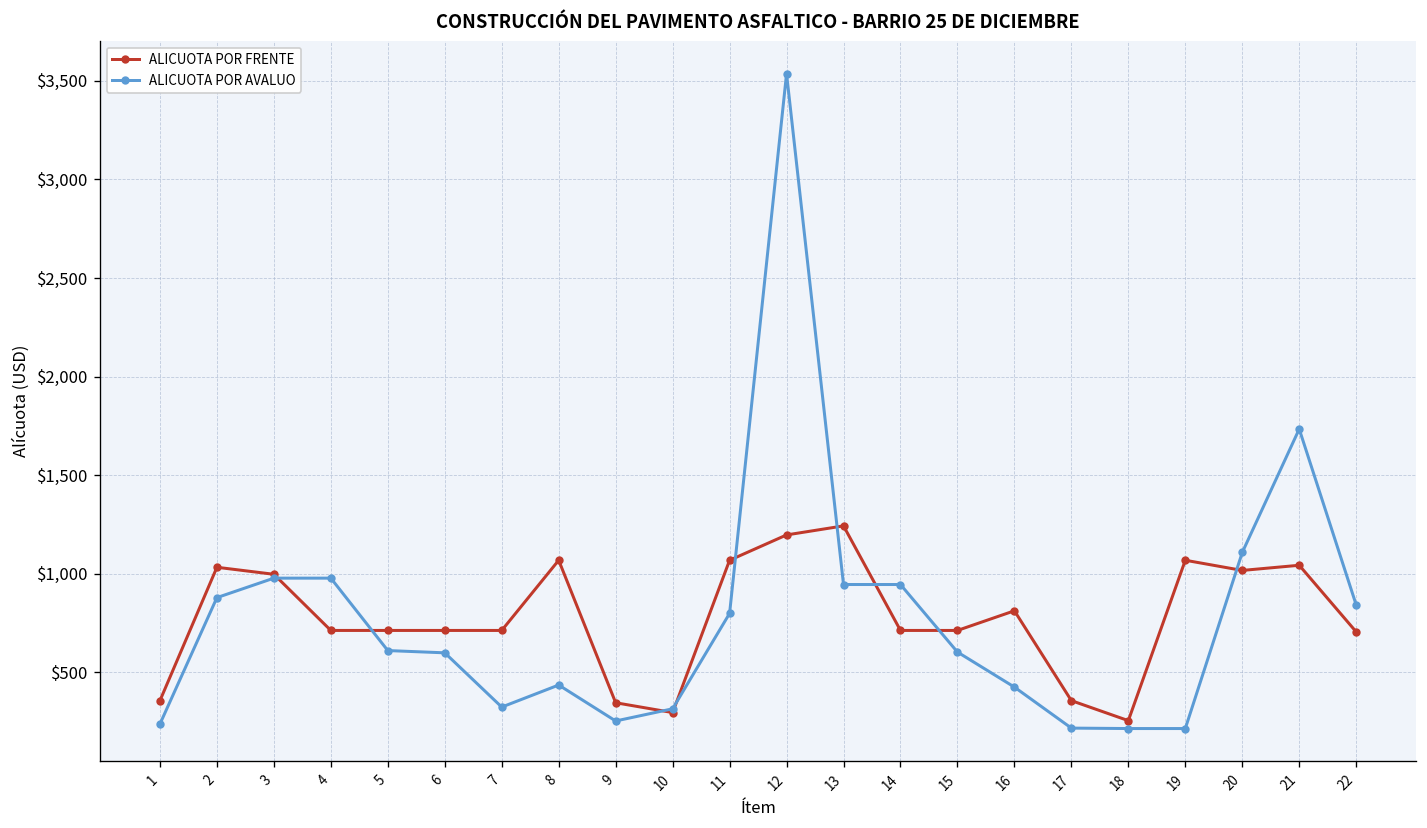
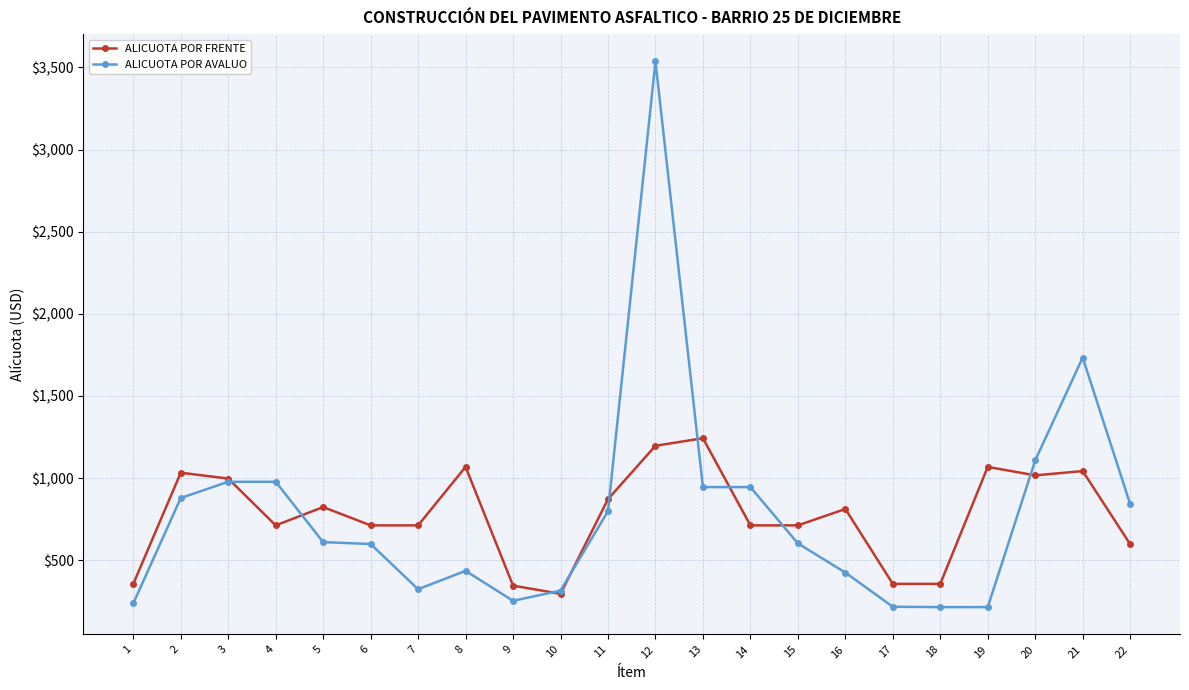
ALICUOTA POR FRENTE, 5: $710 -> $820
ALICUOTA POR FRENTE, 11: $1,070 -> $870
ALICUOTA POR FRENTE, 18: $250 -> $360
ALICUOTA POR FRENTE, 22: $700 -> $600
